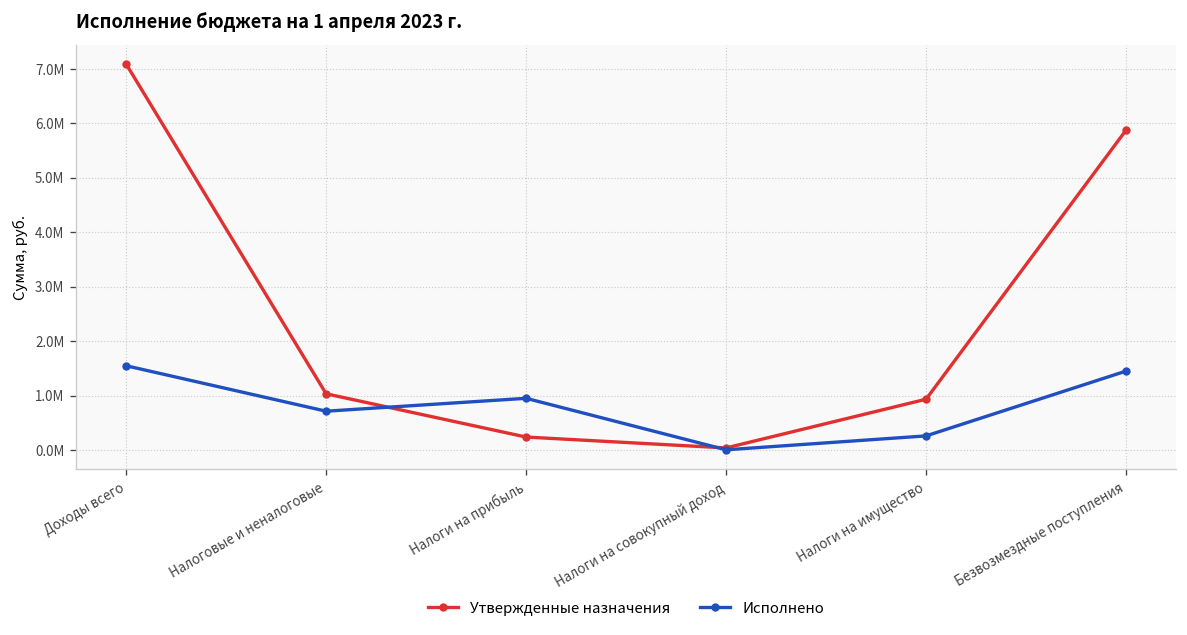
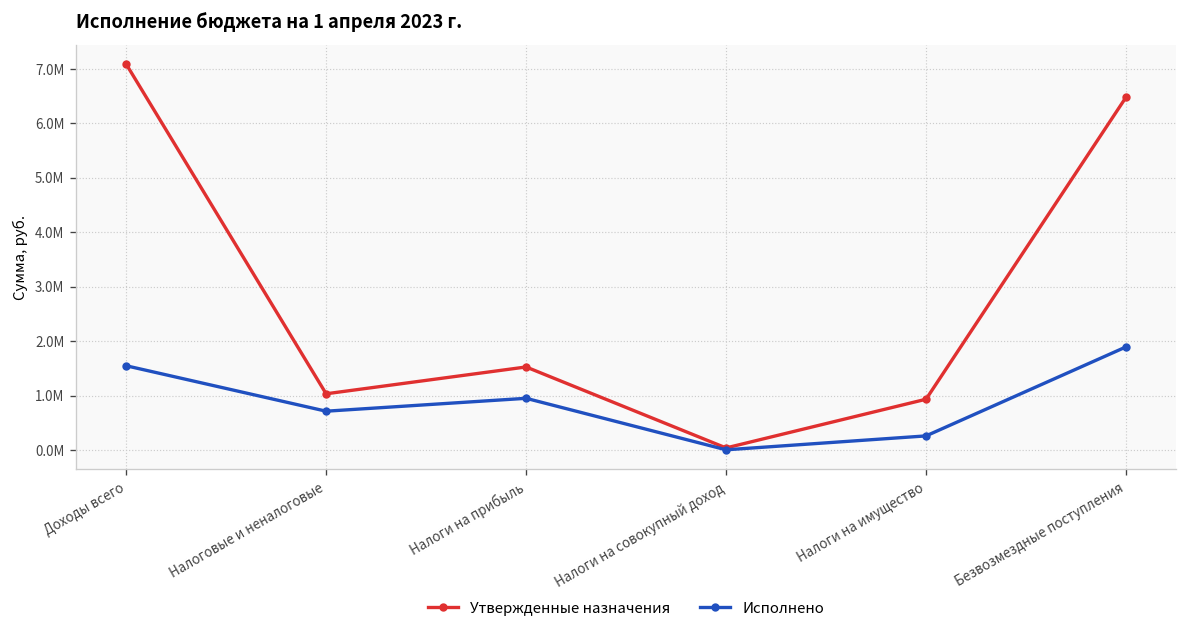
Утвержденные назначения, Налоги на прибыль: 200000 -> 1500000
Утвержденные назначения, Безвозмездные поступления: 5900000 -> 6500000
Исполнено, Безвозмездные поступления: 1500000 -> 1900000
